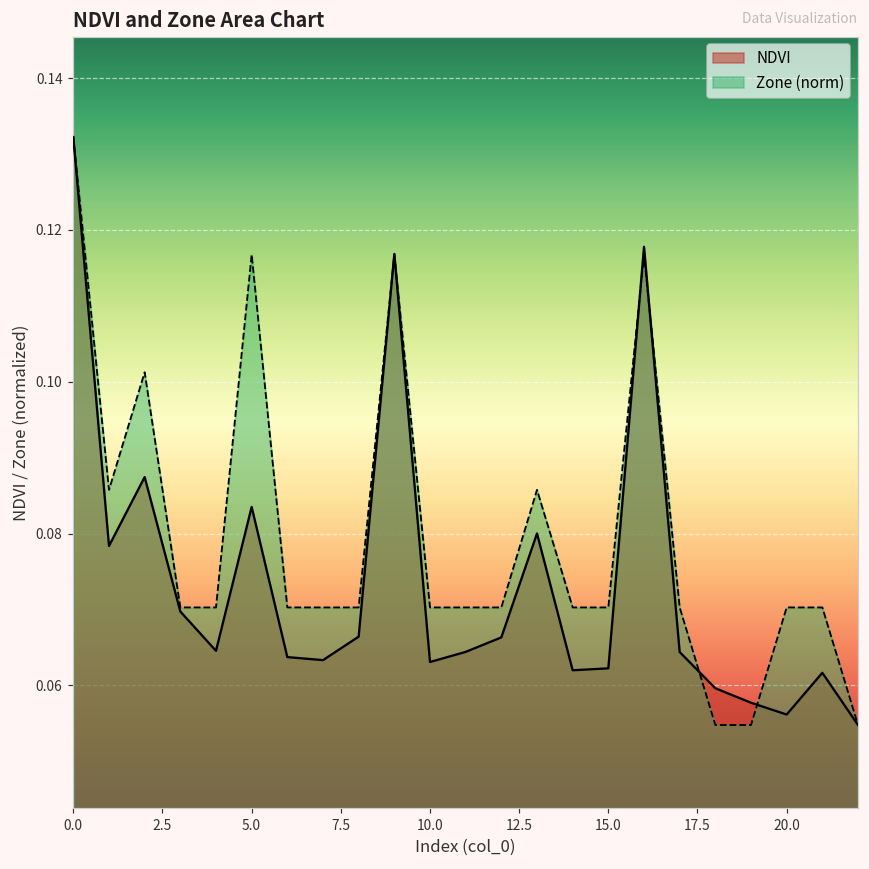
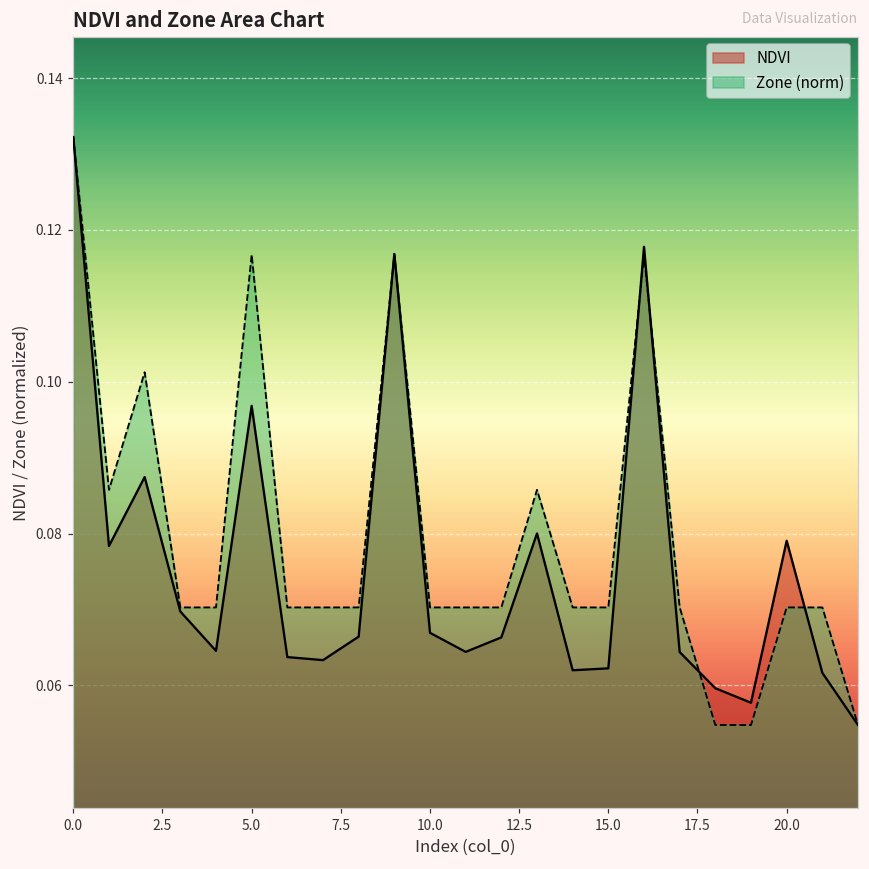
NDVI, 5.0: 0.084 -> 0.097
NDVI, 10.0: 0.063 -> 0.067
NDVI, 20.0: 0.056 -> 0.079
